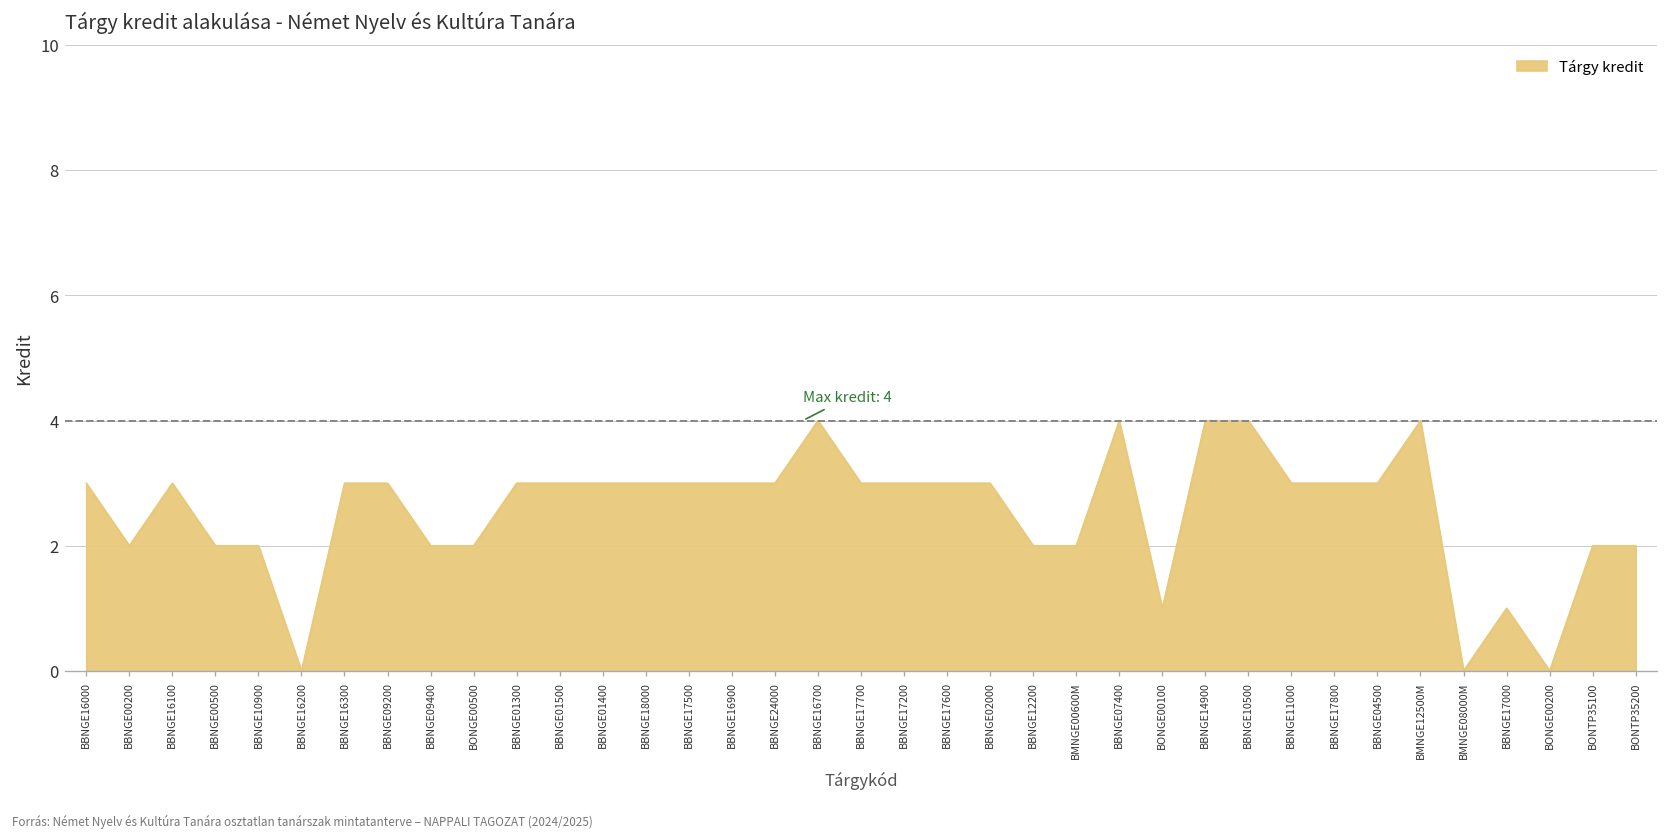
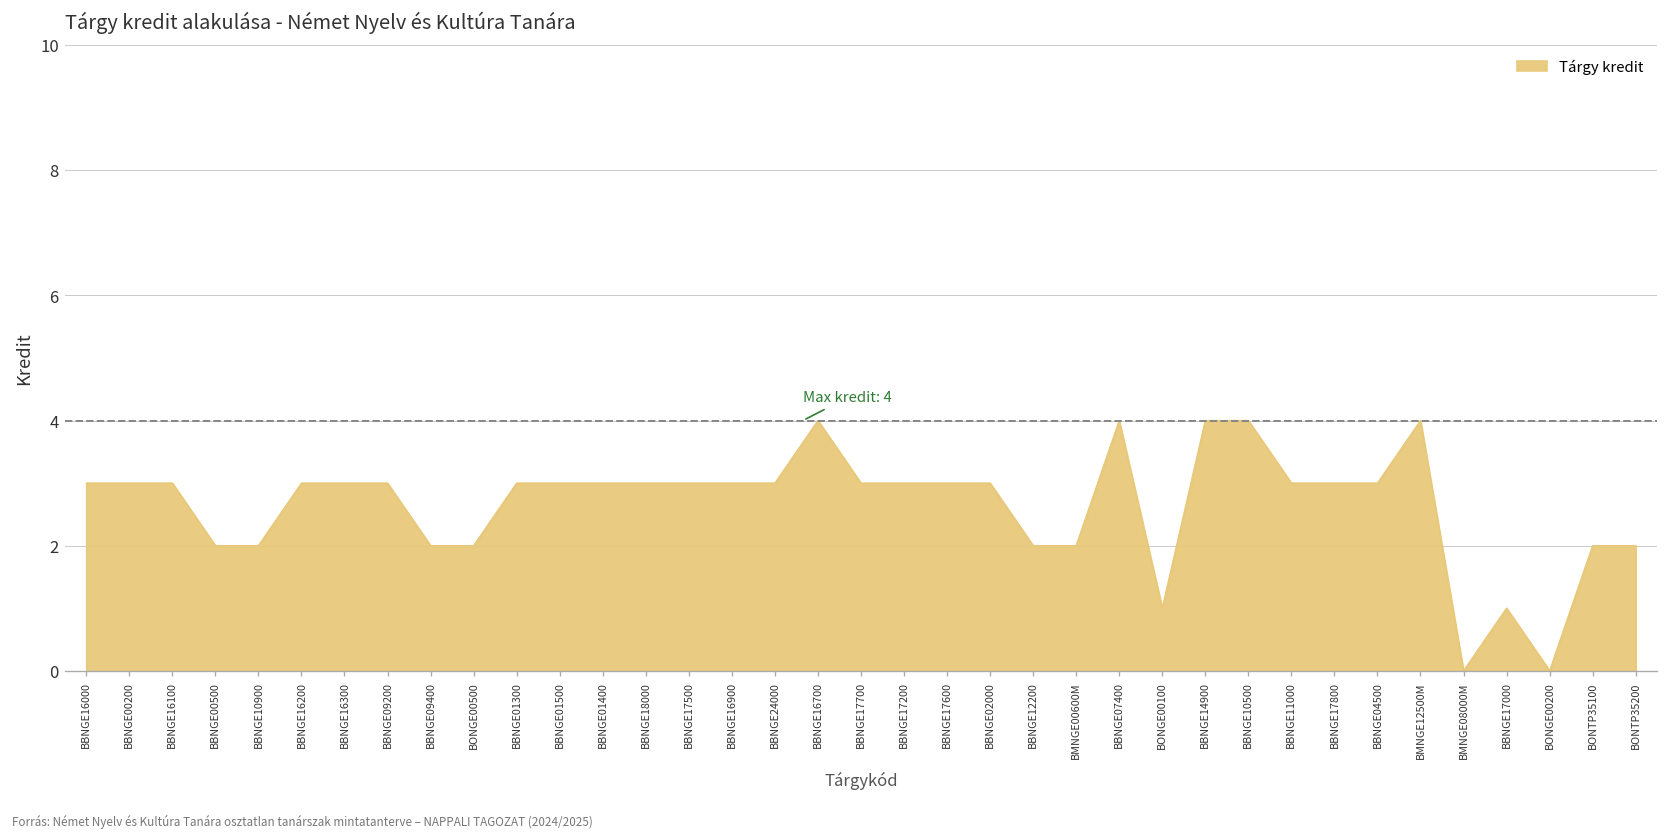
BBNGE00200: 2 -> 3
BBNGE16200: 0 -> 3
